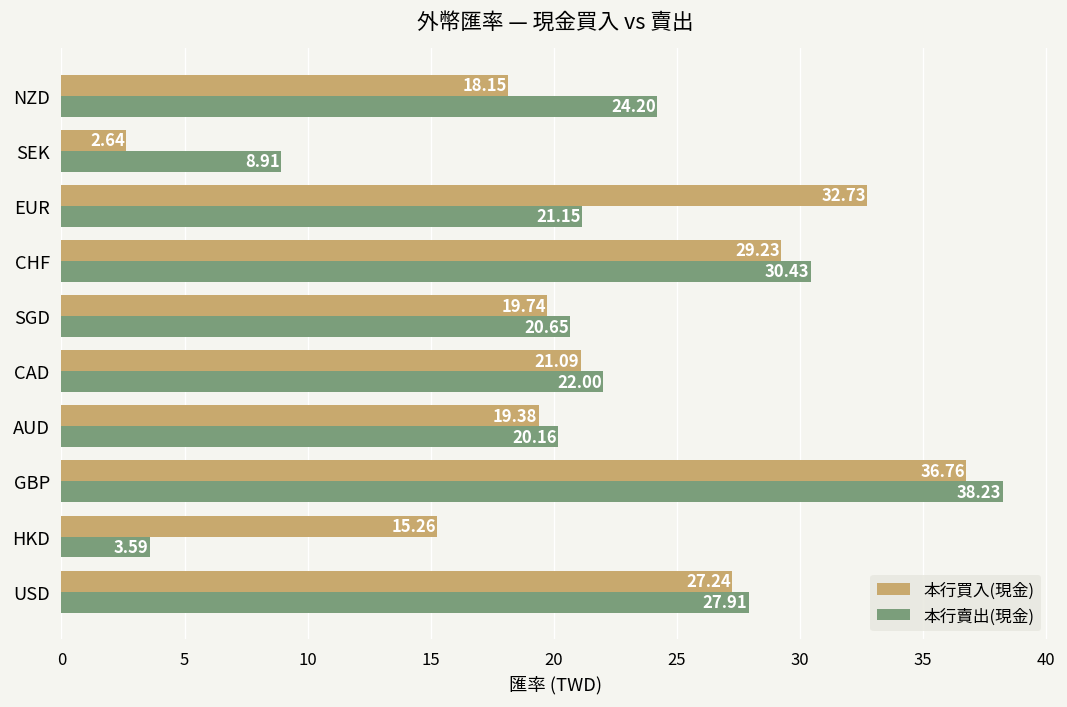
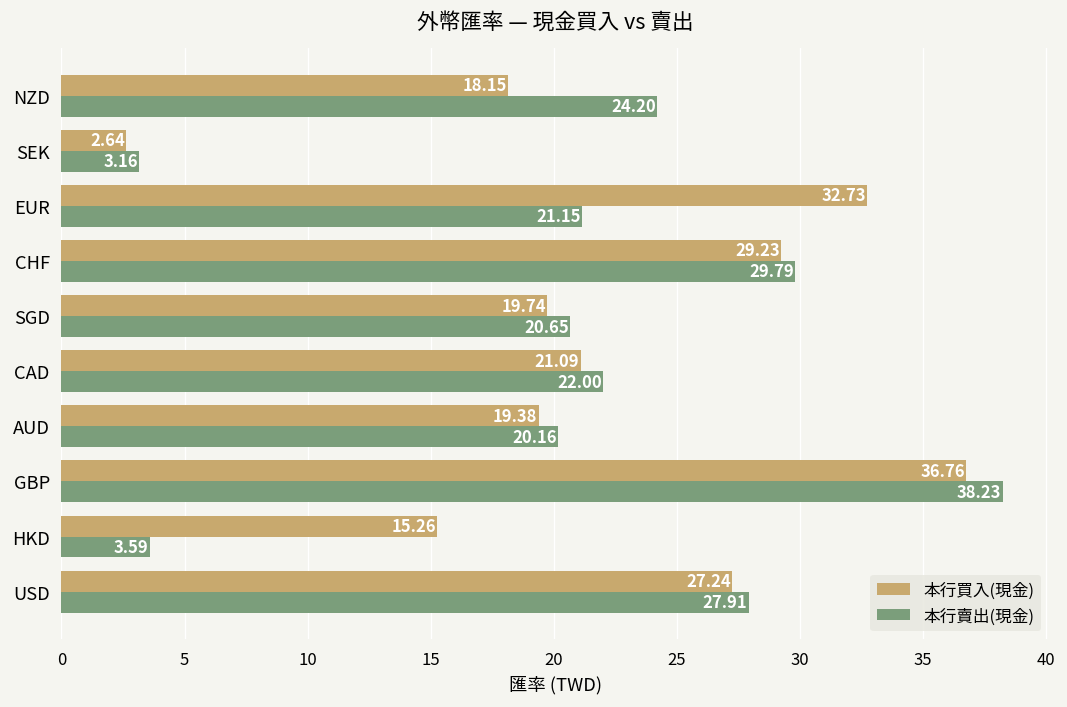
本行賣出(現金), SEK: 8.91 -> 3.16
本行賣出(現金), CHF: 30.43 -> 29.79
